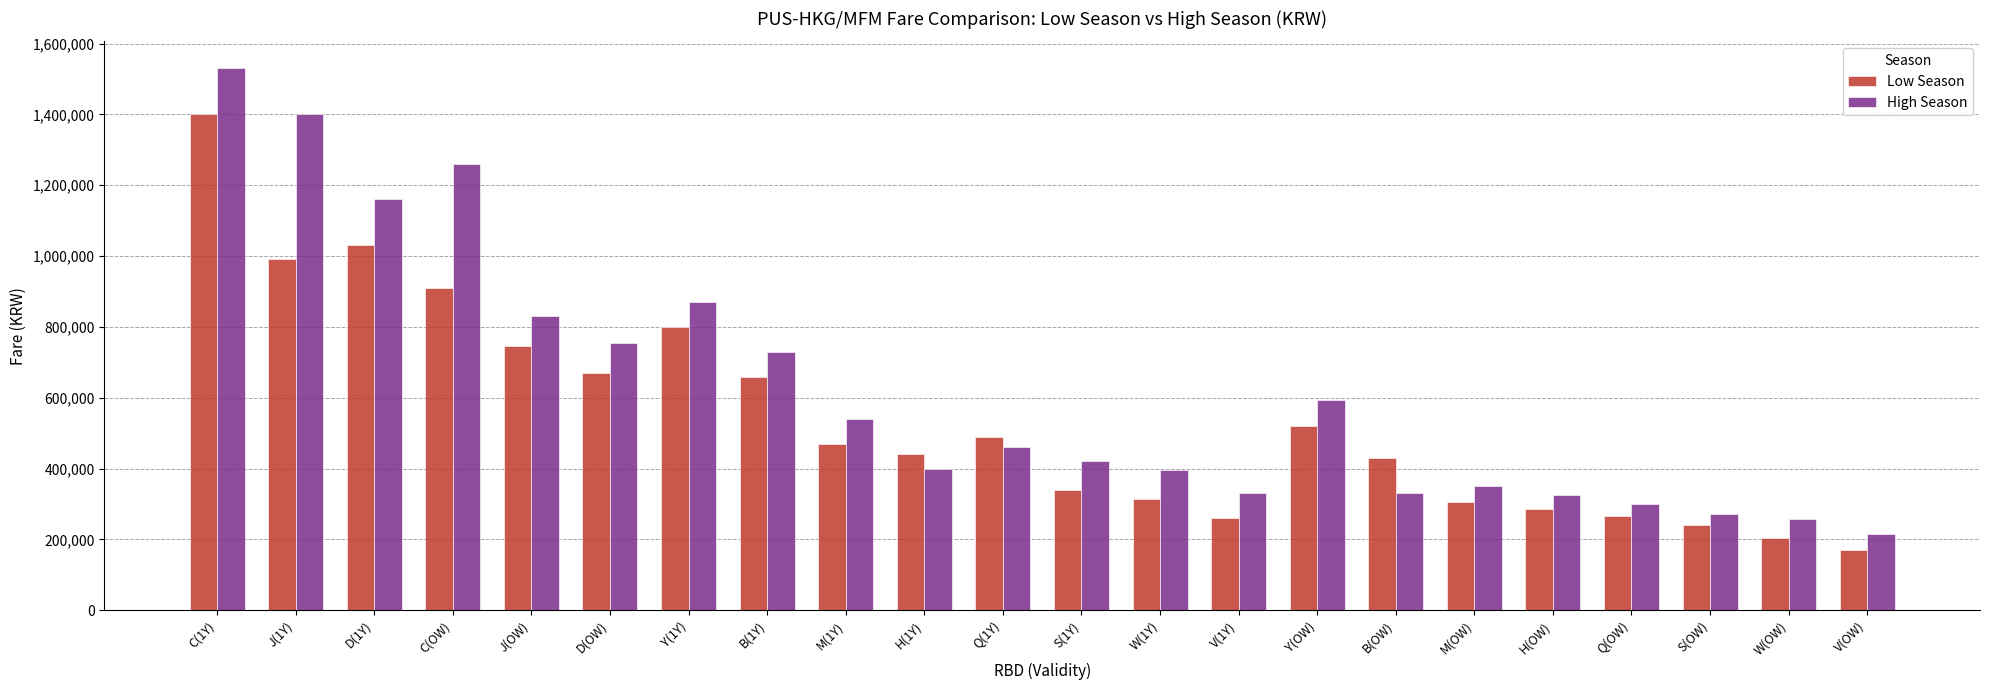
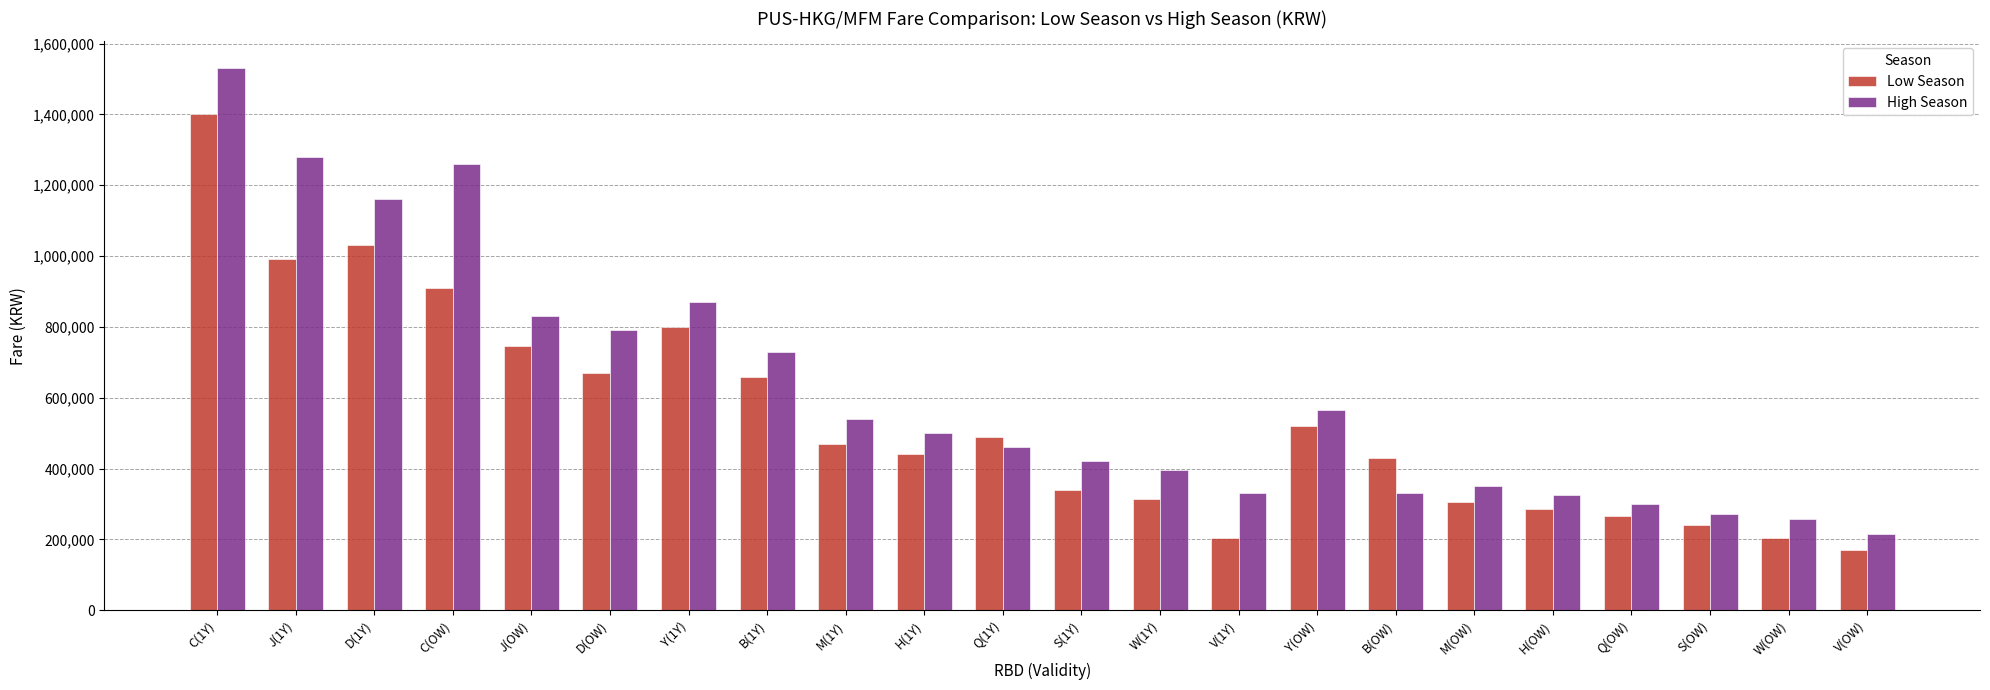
High Season, J(1Y): 1,400,000 -> 1,280,000
High Season, D(OW): 750,000 -> 790,000
High Season, H(1Y): 400,000 -> 500,000
Low Season, V(1Y): 260,000 -> 200,000
High Season, Y(OW): 590,000 -> 570,000
